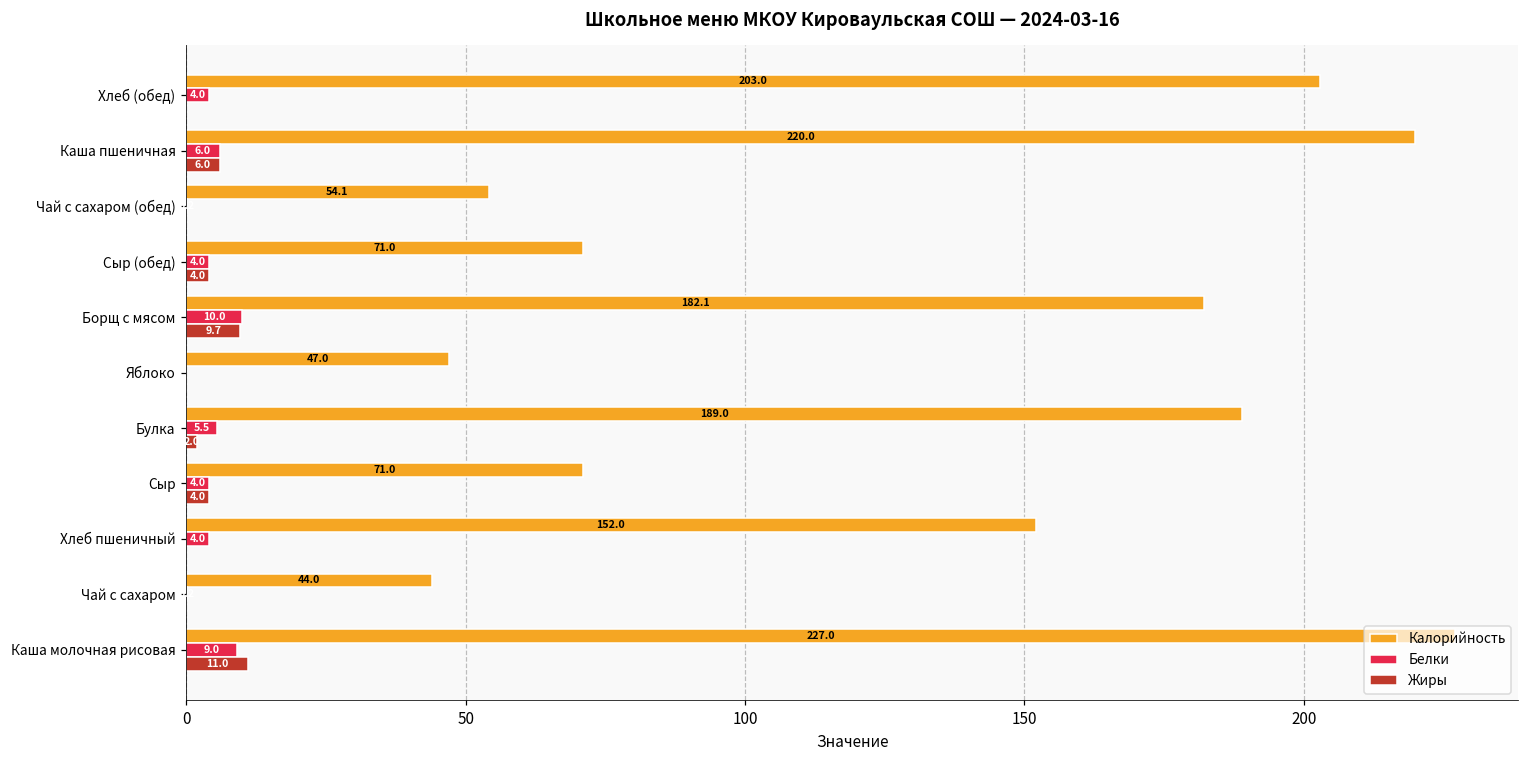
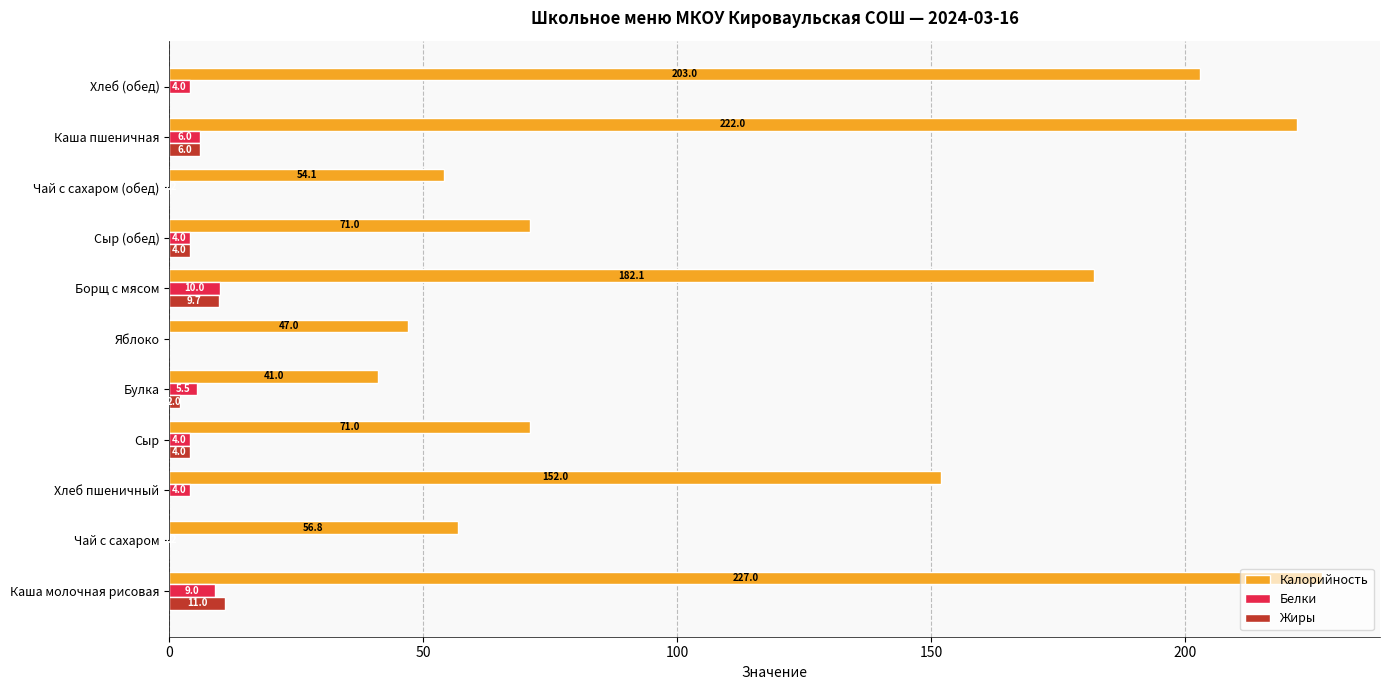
Калорийность, Каша пшеничная: 220.0 -> 222.0
Калорийность, Булка: 189.0 -> 41.0
Калорийность, Чай с сахаром: 44.0 -> 56.8
